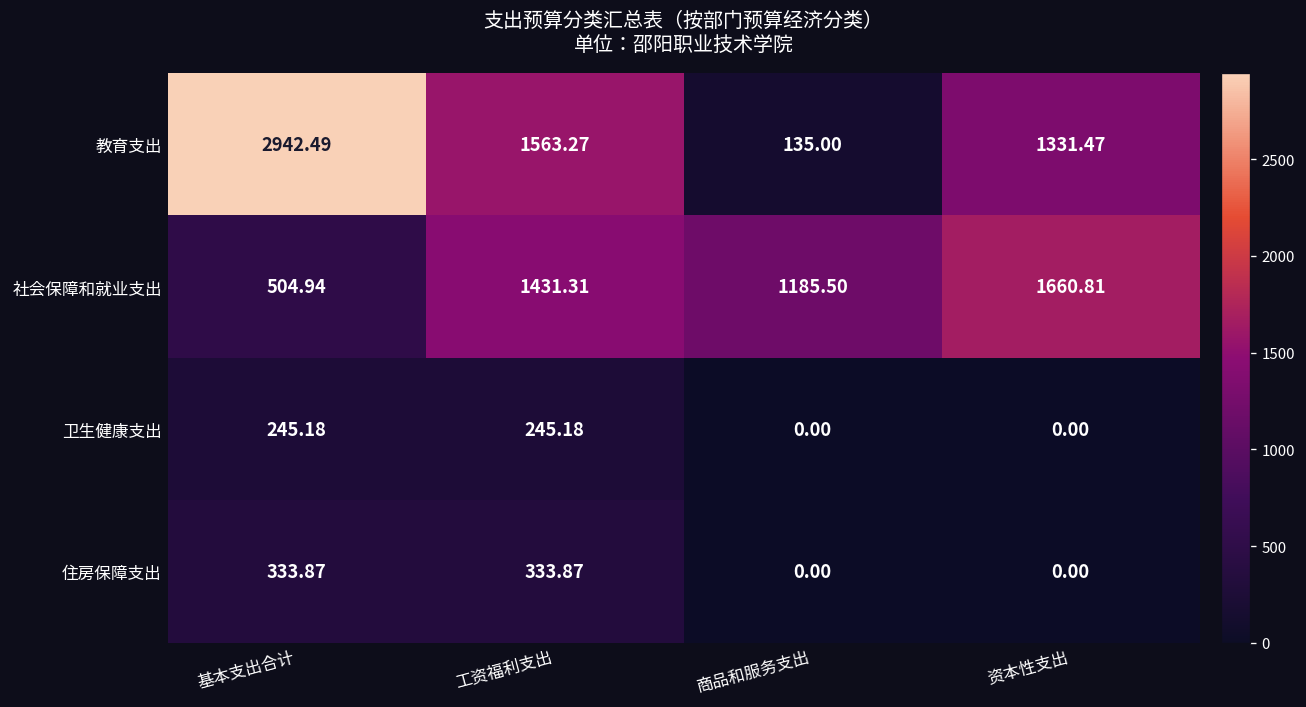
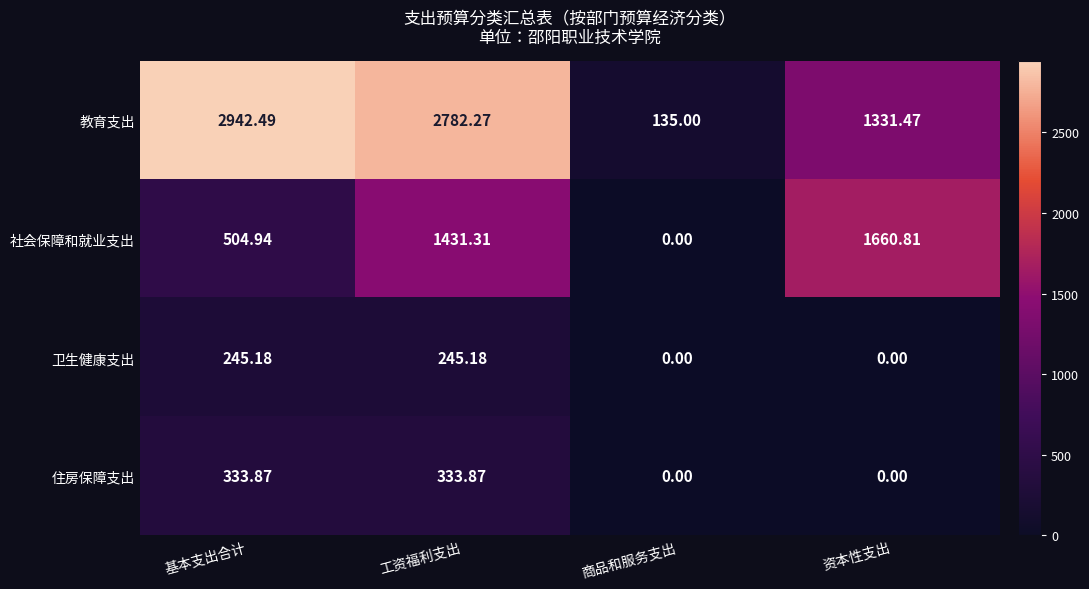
教育支出, 工资福利支出: 1563.27 -> 2782.27
社会保障和就业支出, 商品和服务支出: 1185.50 -> 0.00
